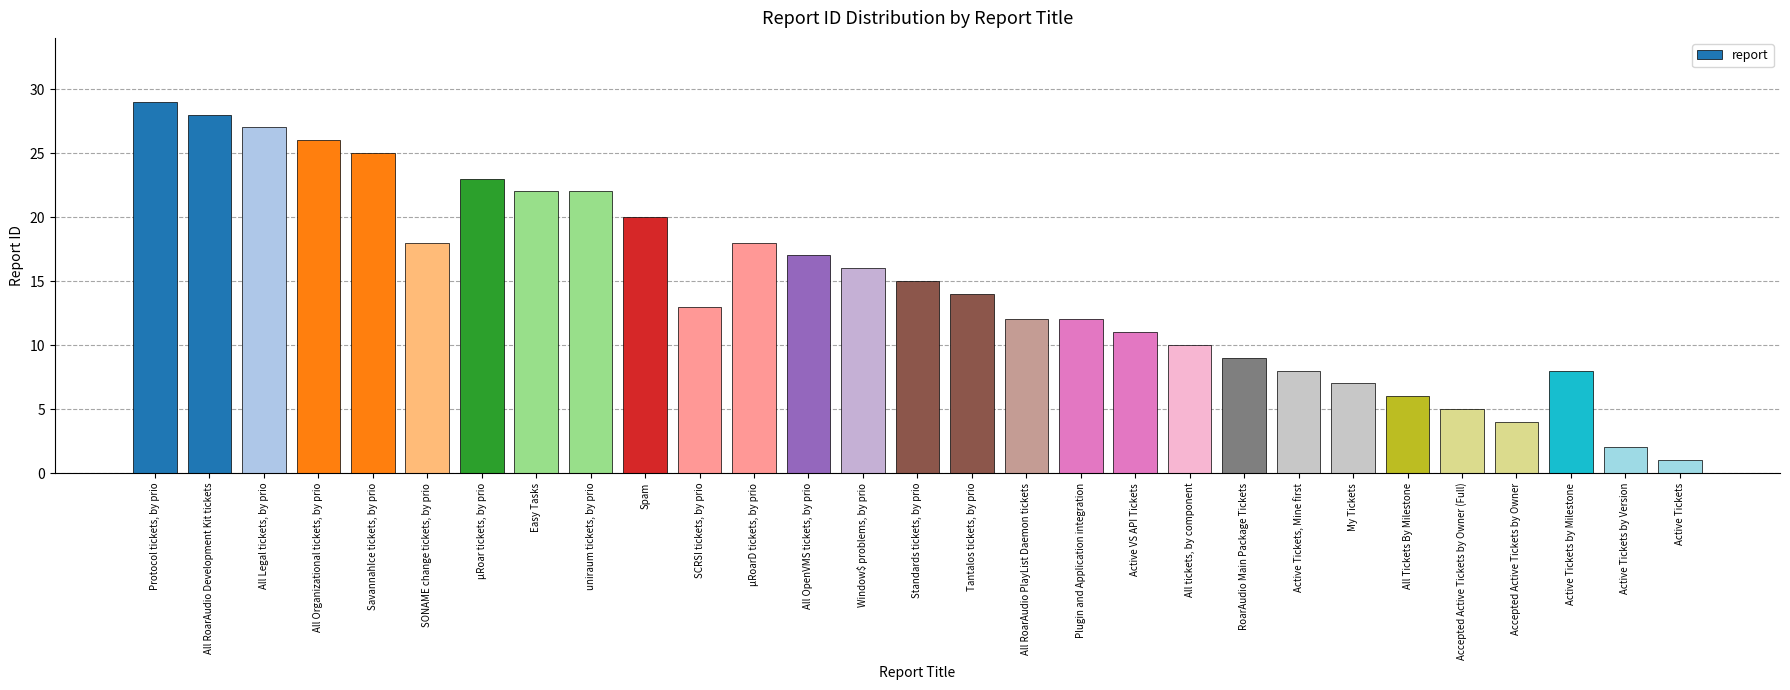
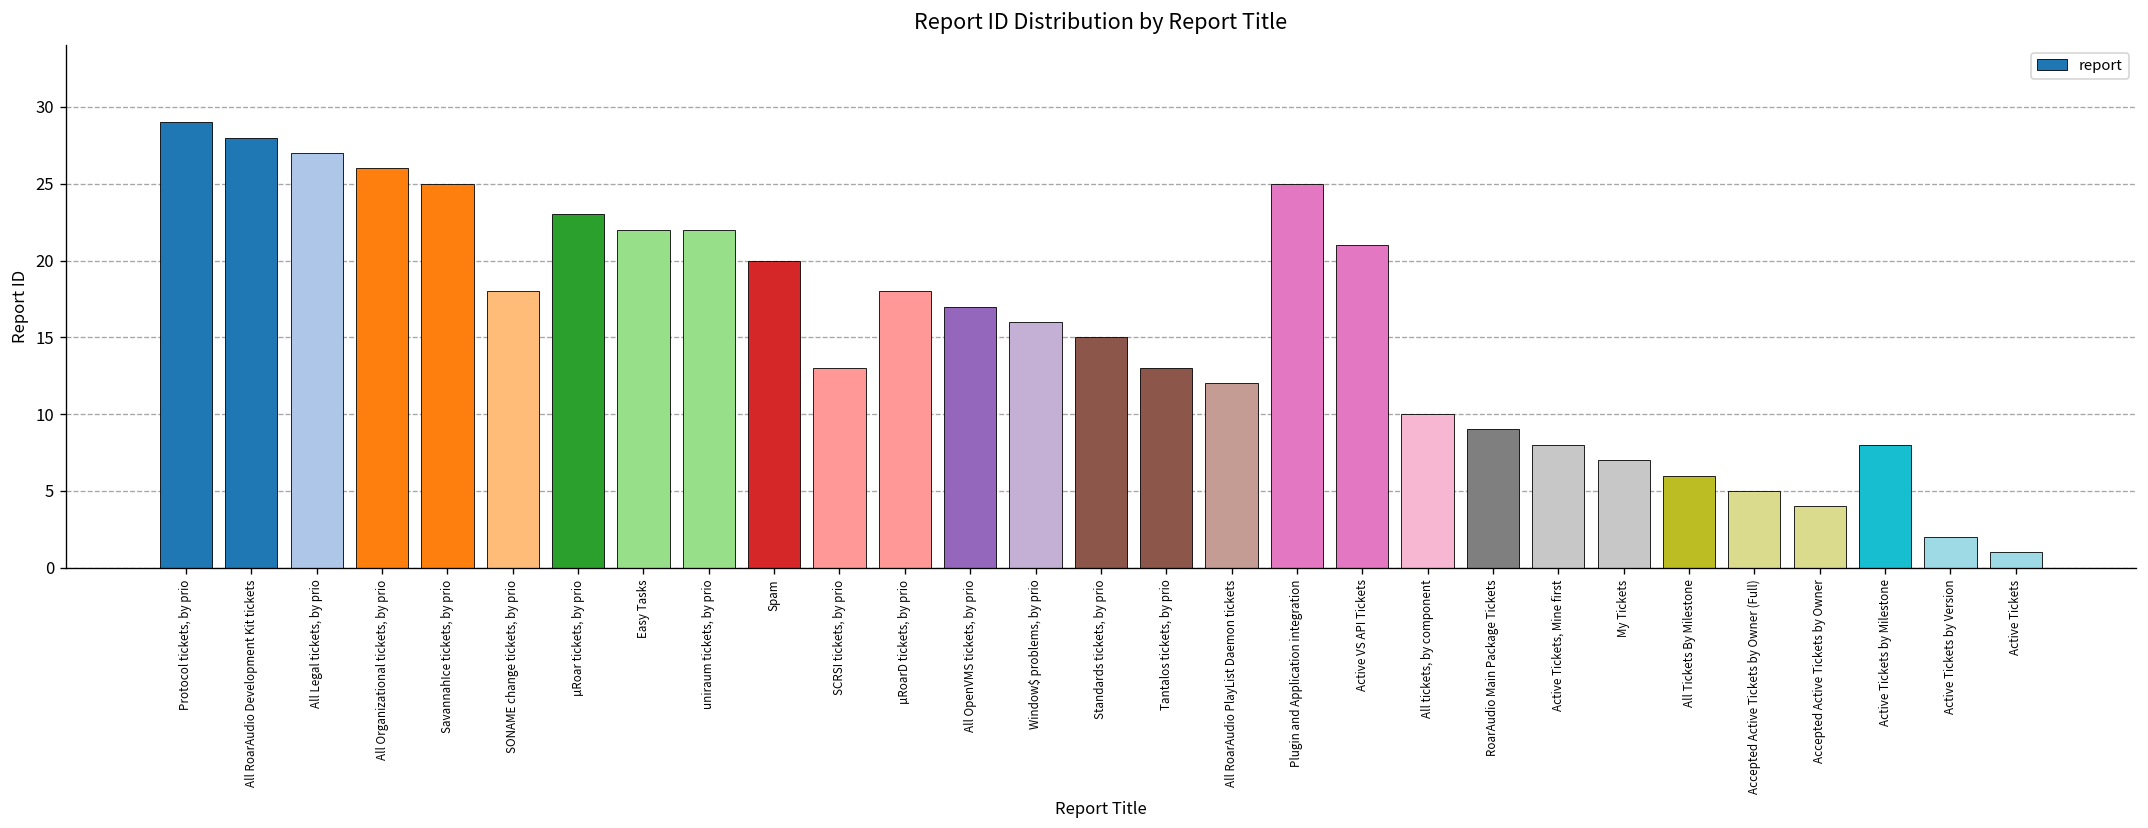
Tantalos tickets, by prio: 14 -> 13
Plugin and Application integration: 12 -> 25
Active VS API Tickets: 11 -> 21
